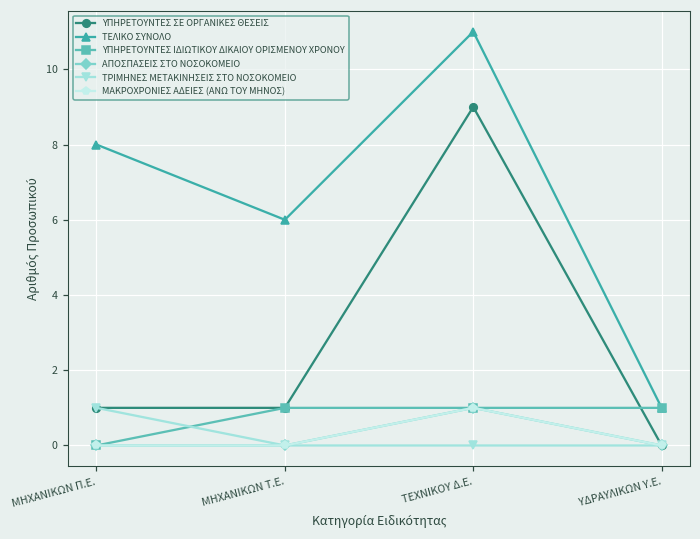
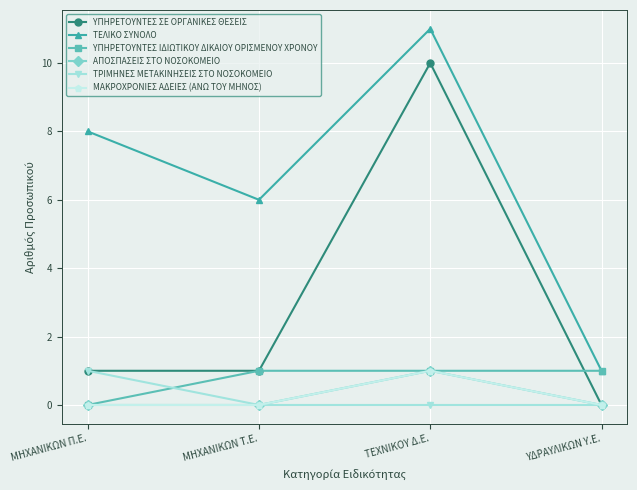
ΥΠΗΡΕΤΟΥΝΤΕΣ ΣΕ ΟΡΓΑΝΙΚΕΣ ΘΕΣΕΙΣ, ΤΕΧΝΙΚΟΥ Δ.Ε.: 9 -> 10
